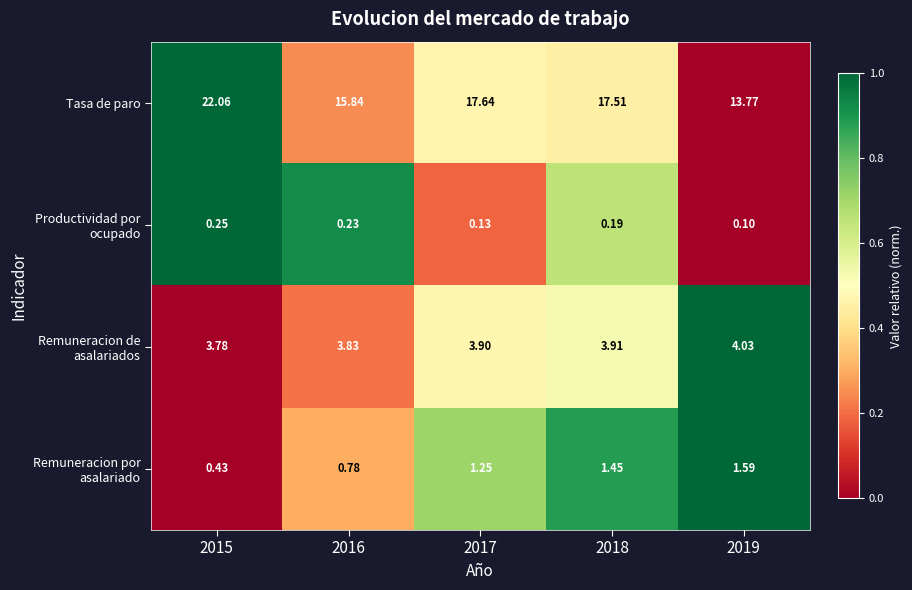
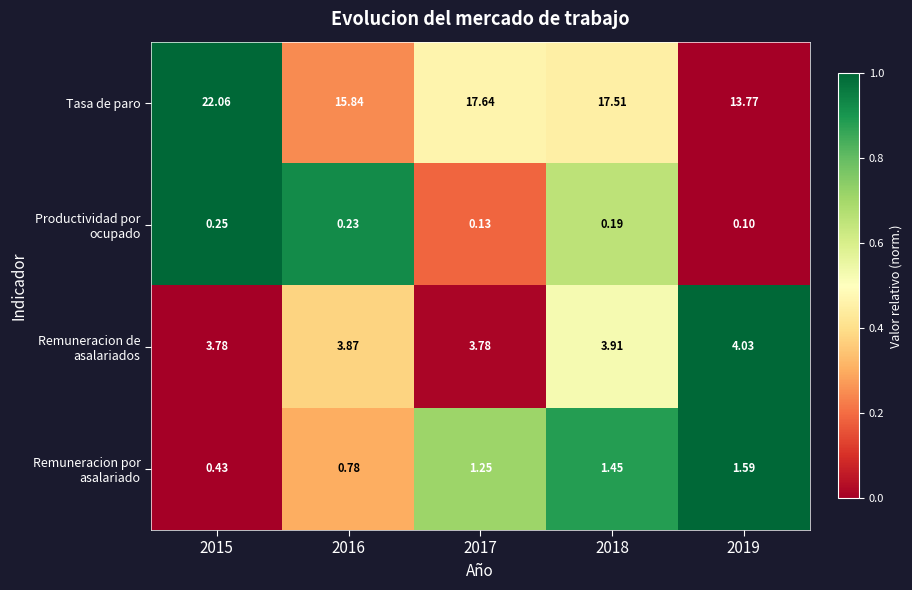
Remuneracion de asalariados, 2016: 3.83 -> 3.87
Remuneracion de asalariados, 2017: 3.90 -> 3.78
